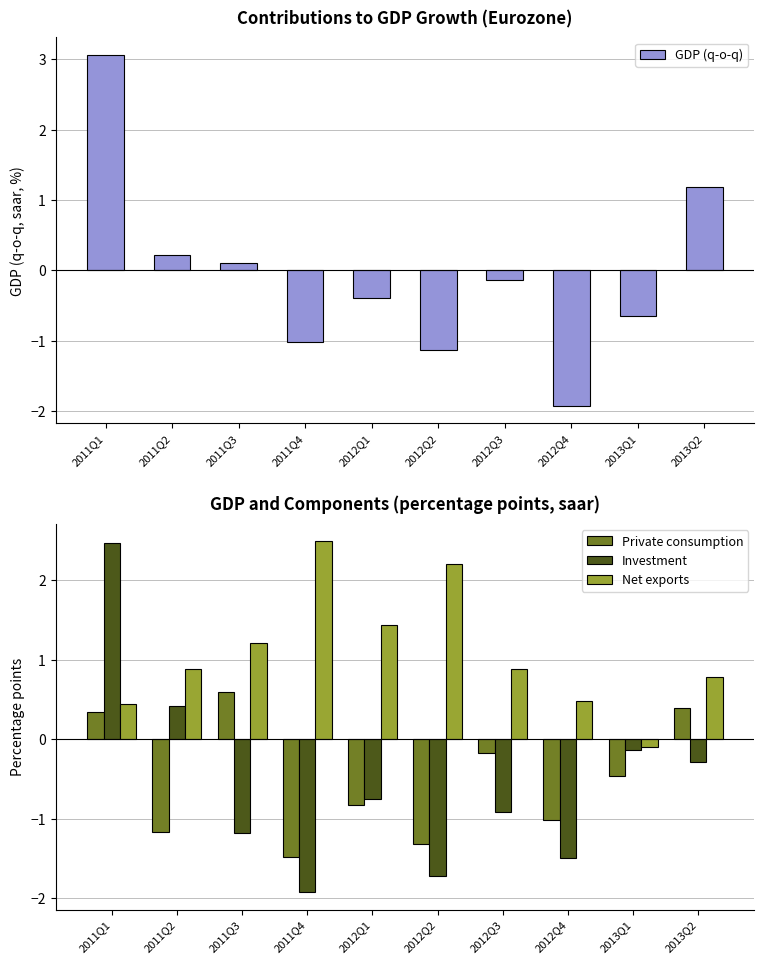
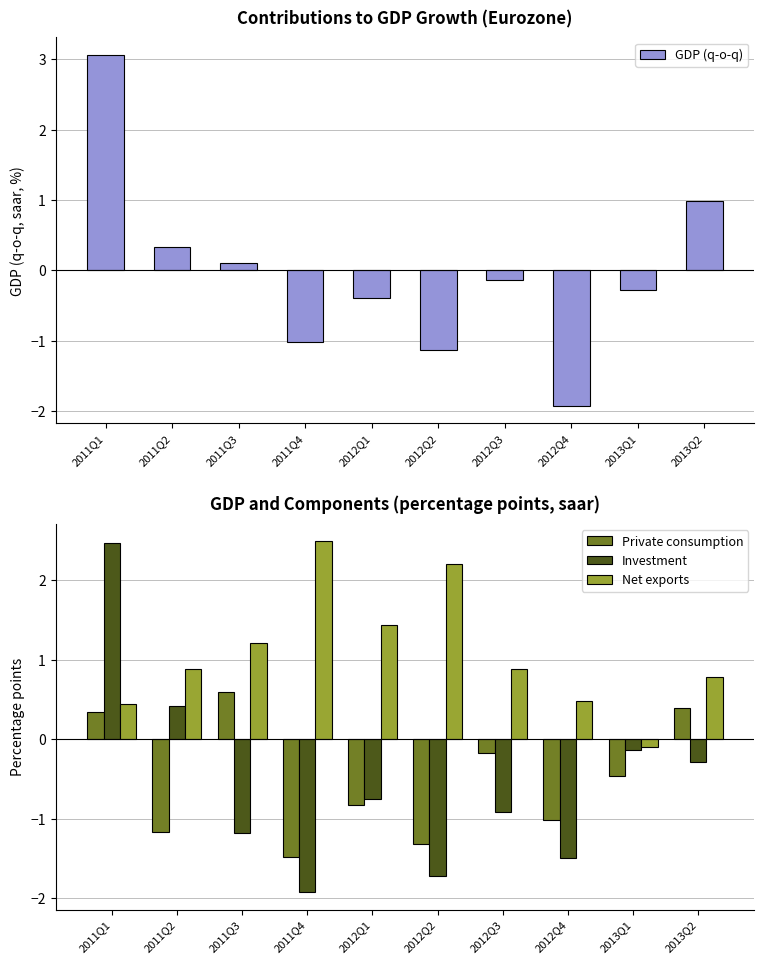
Contributions to GDP Growth (Eurozone), 2011Q2: 0.2 -> 0.3
Contributions to GDP Growth (Eurozone), 2013Q1: -0.6 -> -0.3
Contributions to GDP Growth (Eurozone), 2013Q2: 1.2 -> 1.0
